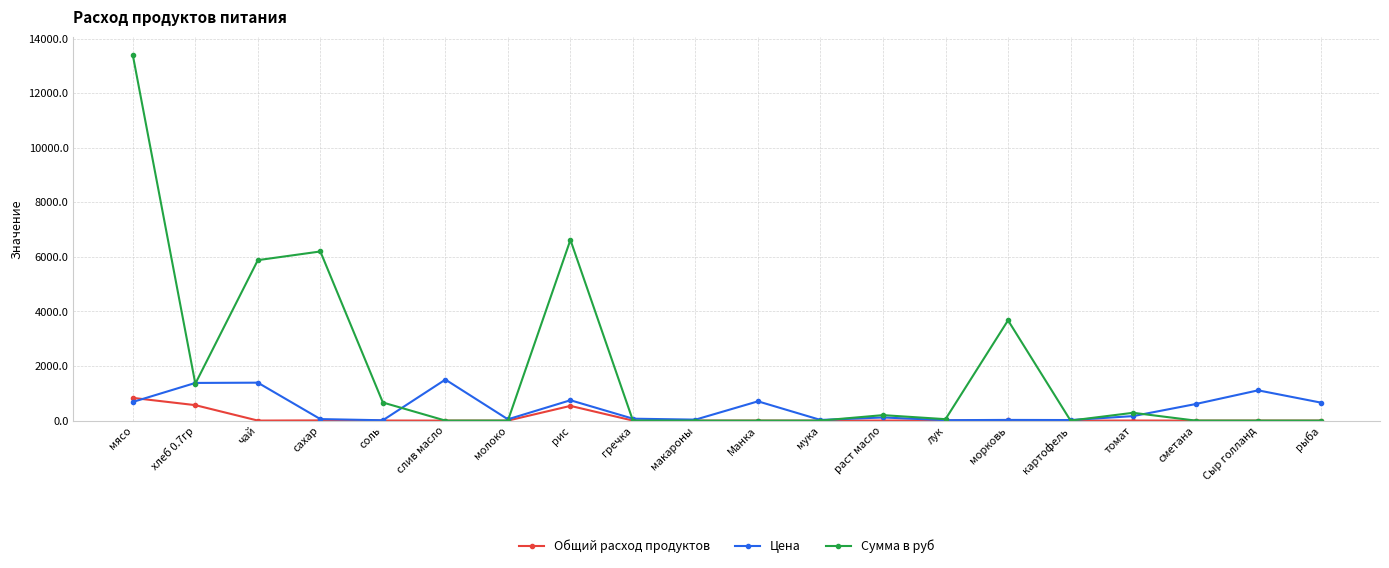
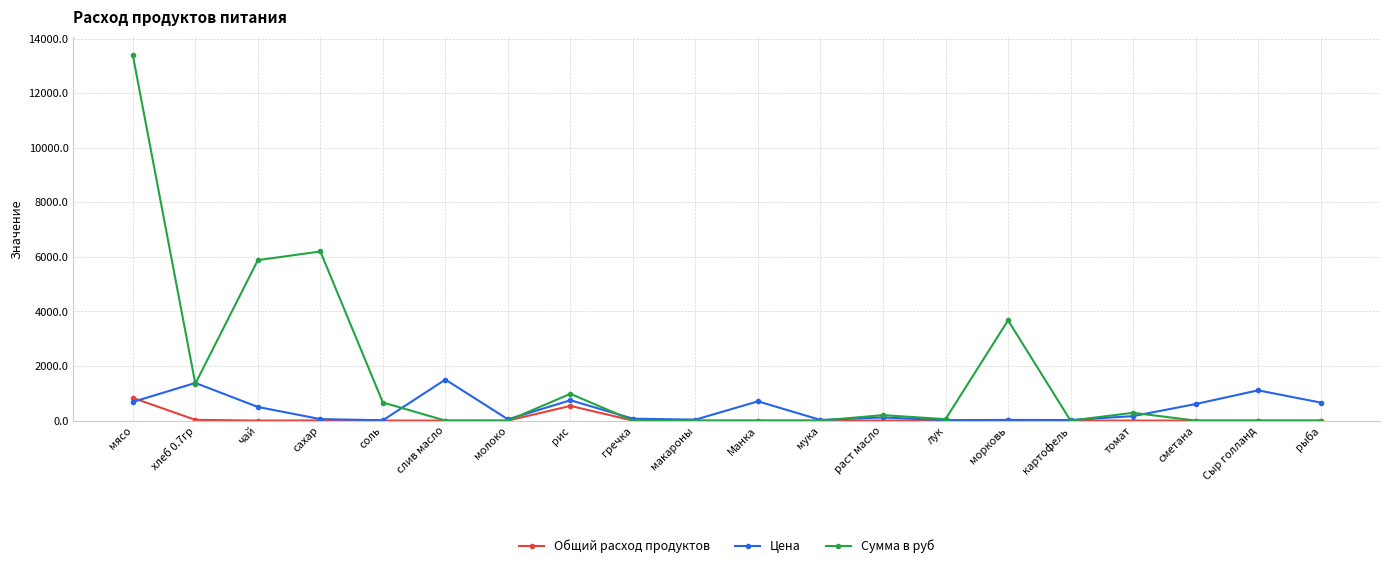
Общий расход продуктов, хлеб 0.7гр: 600 -> 0
Цена, чай: 1400 -> 500
Сумма в руб, рис: 6600 -> 1000
